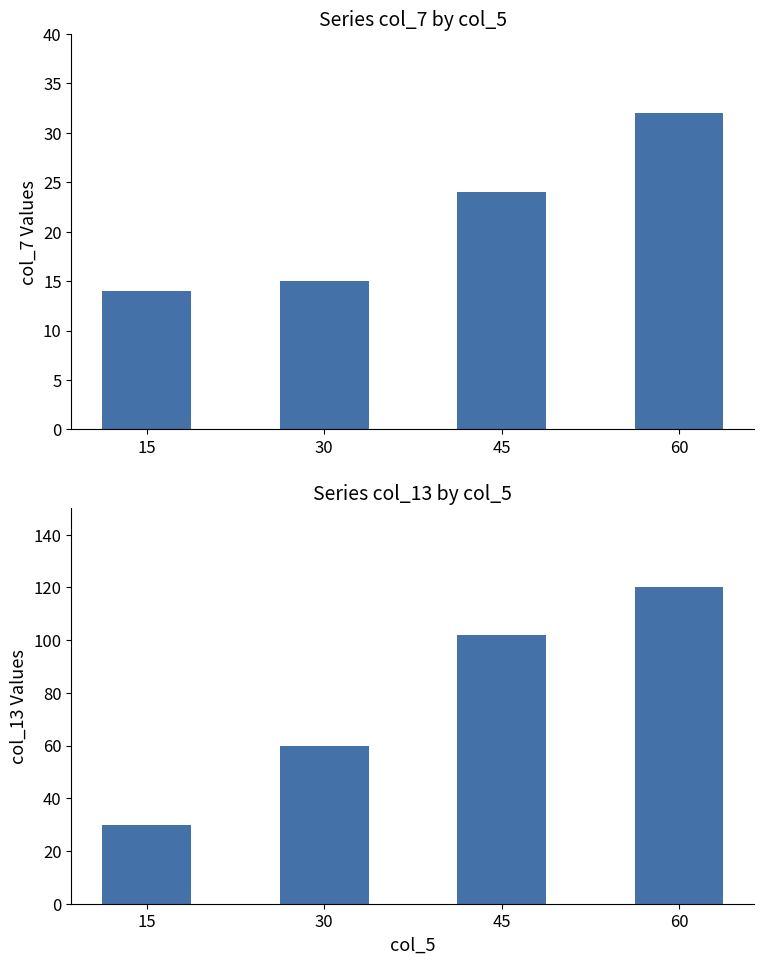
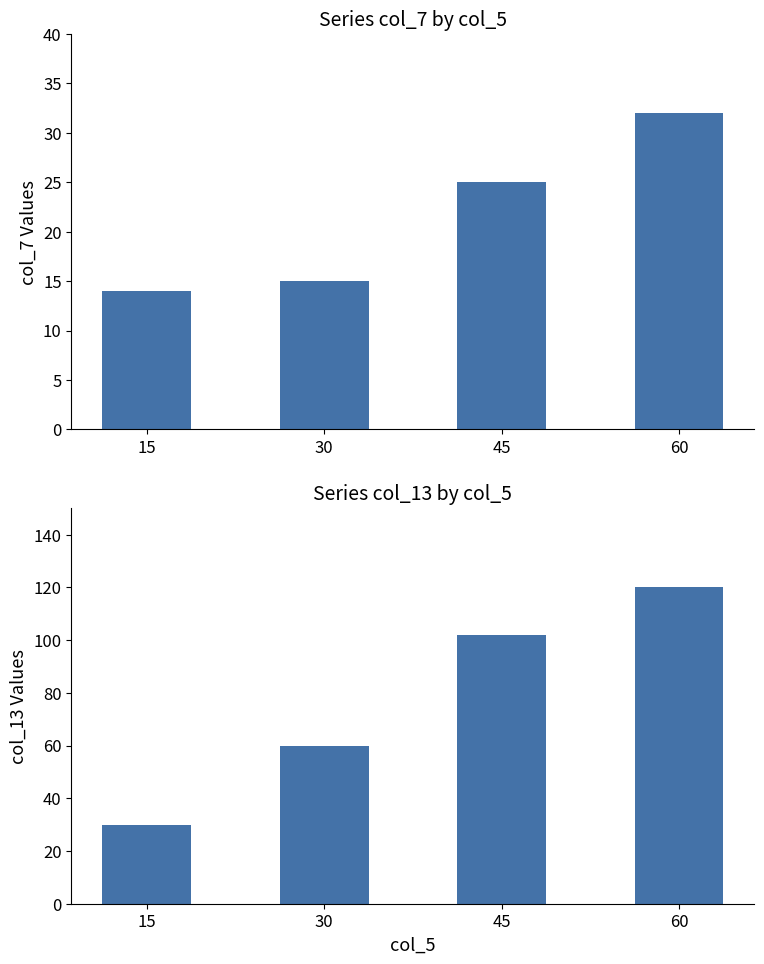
Series col_7 by col_5, 45: 24 -> 25
